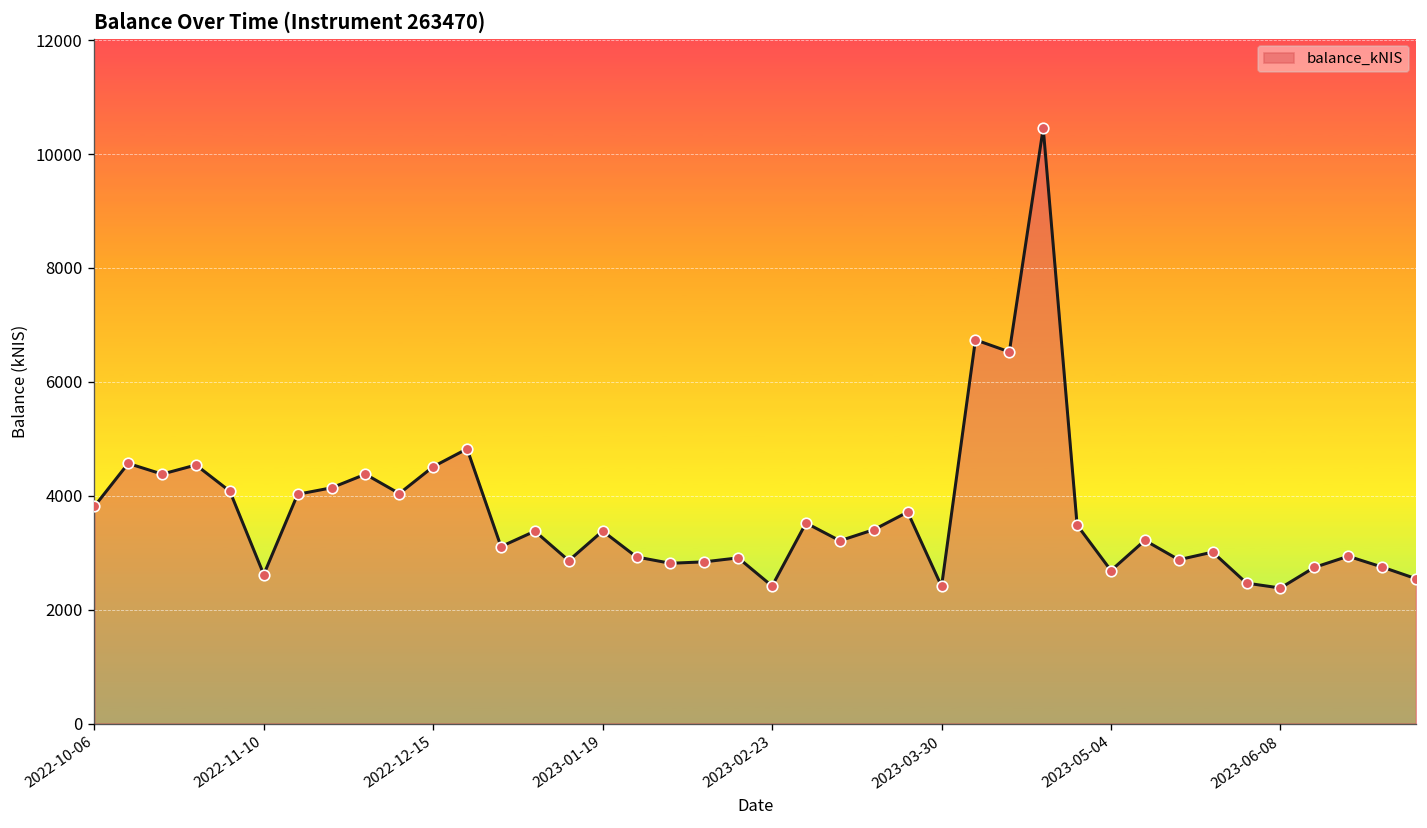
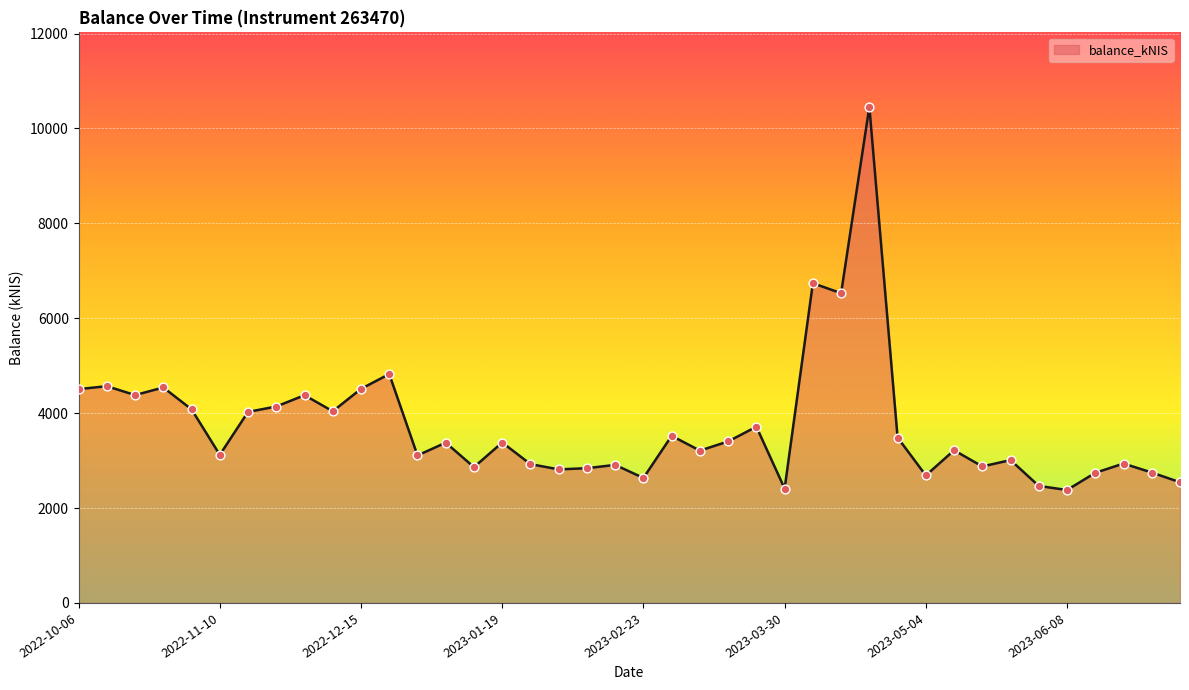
2022-10-06: 3800 -> 4500
2022-11-10: 2600 -> 3100
2023-02-23: 2400 -> 2600
